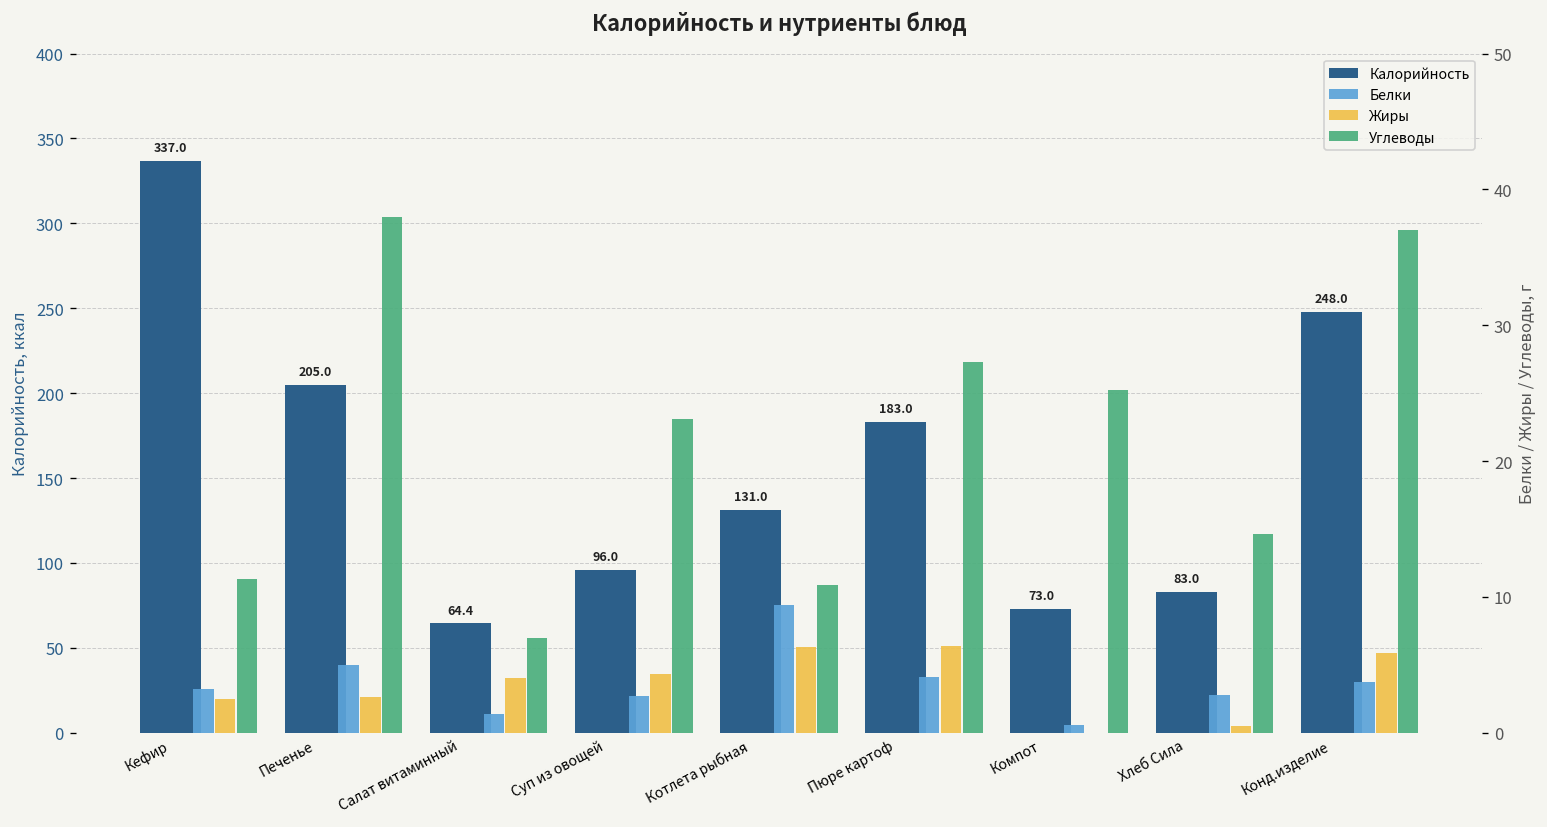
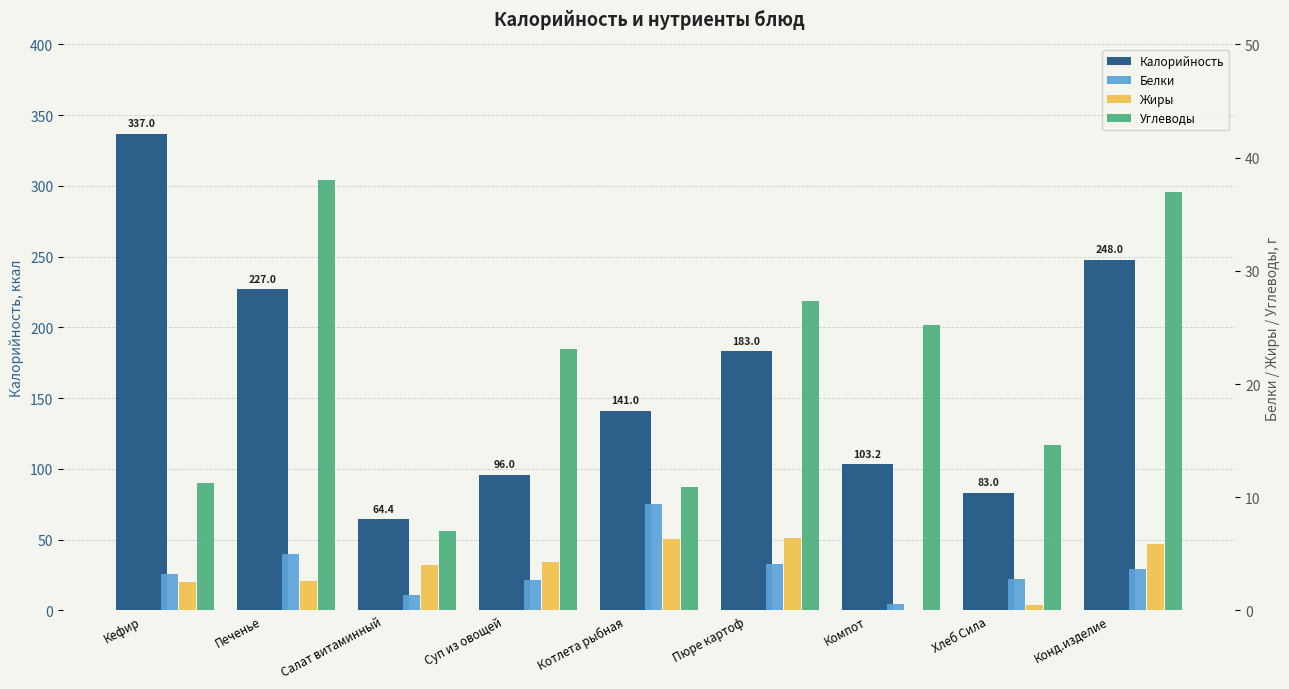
Калорийность, Печенье: 205.0 -> 227.0
Калорийность, Котлета рыбная: 131.0 -> 141.0
Калорийность, Компот: 73.0 -> 103.2
